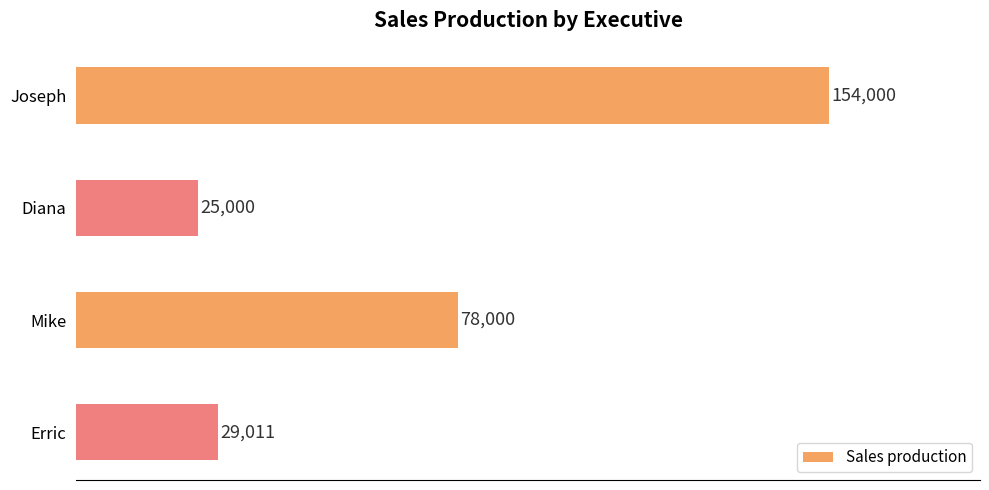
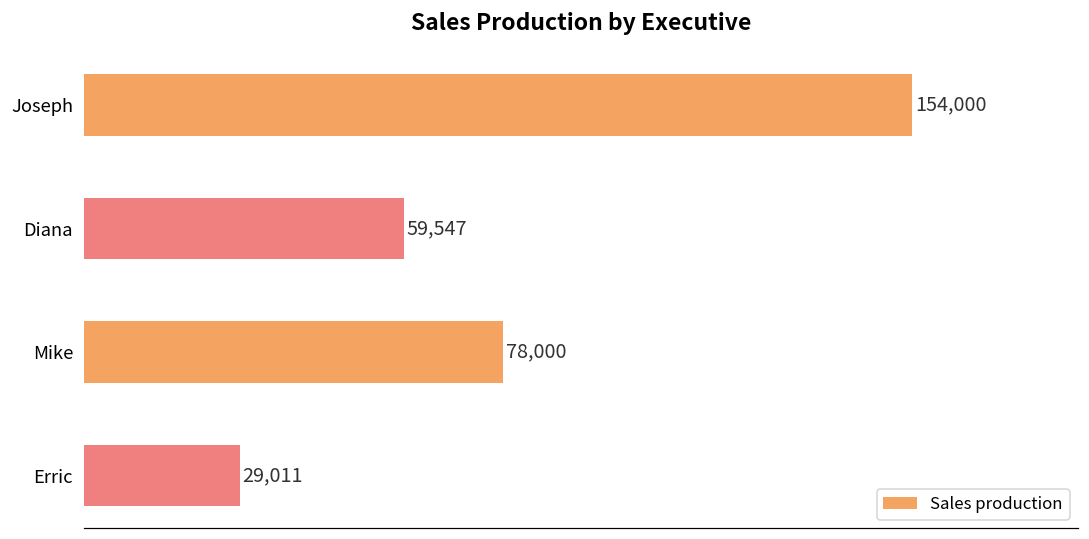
Diana: 25,000 -> 59,547
